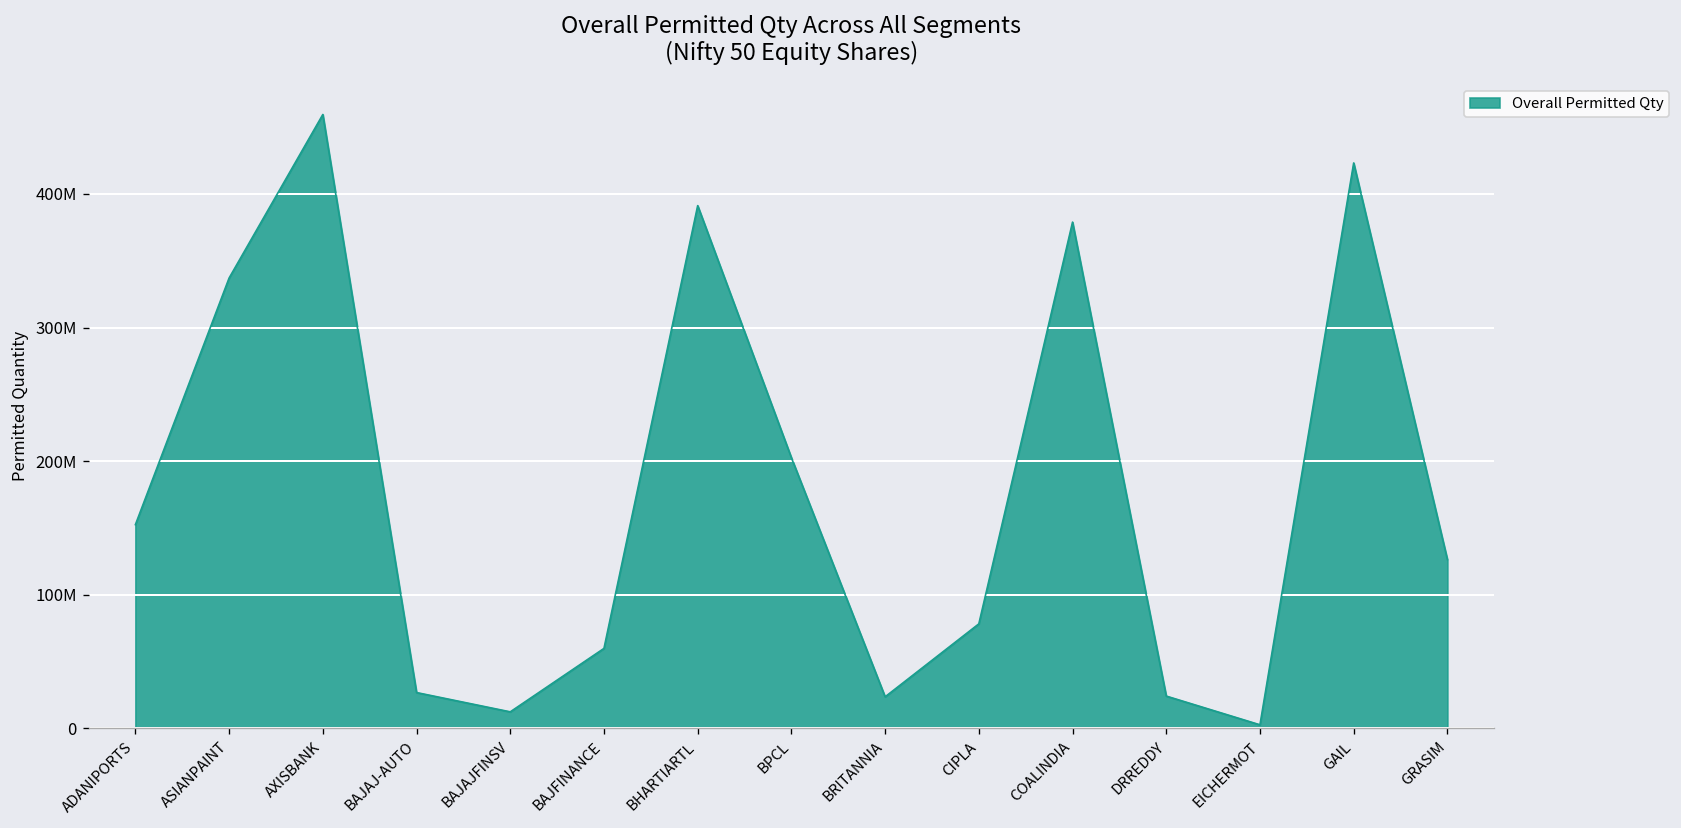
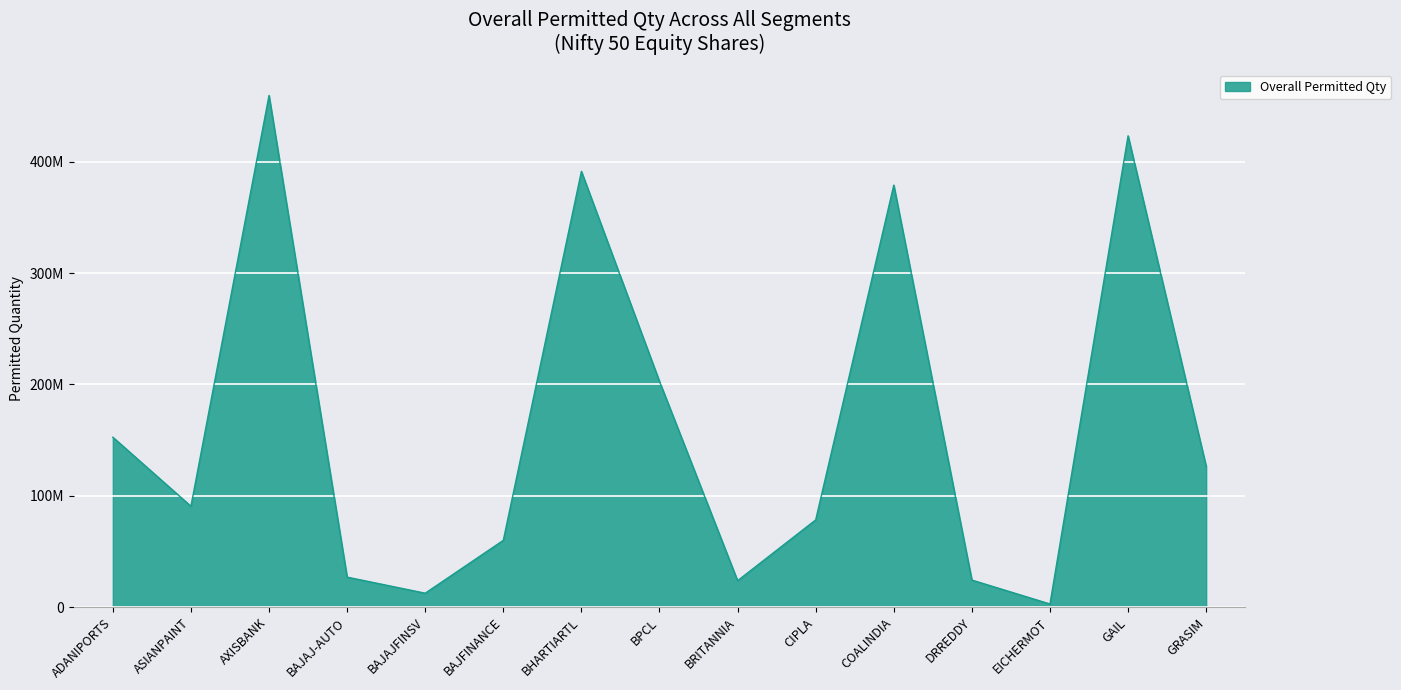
ASIANPAINT: 337000000 -> 91000000
